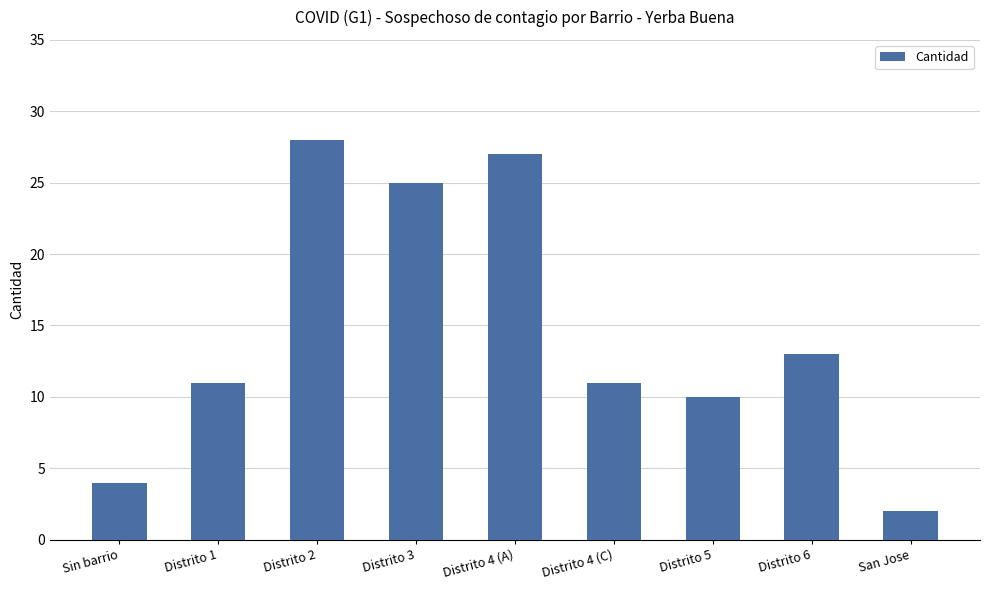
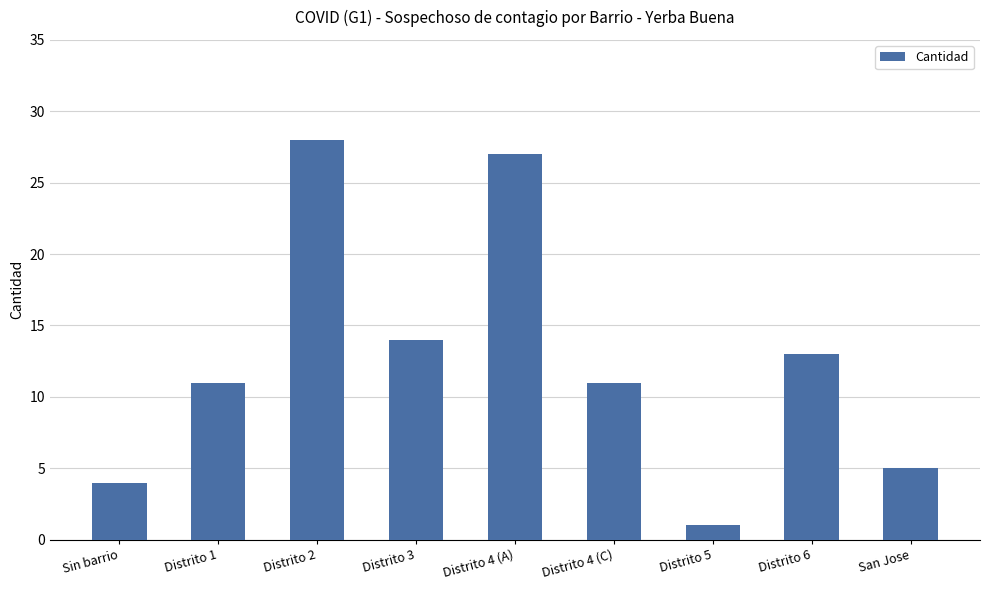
Distrito 3: 25 -> 14
Distrito 5: 10 -> 1
San Jose: 2 -> 5
